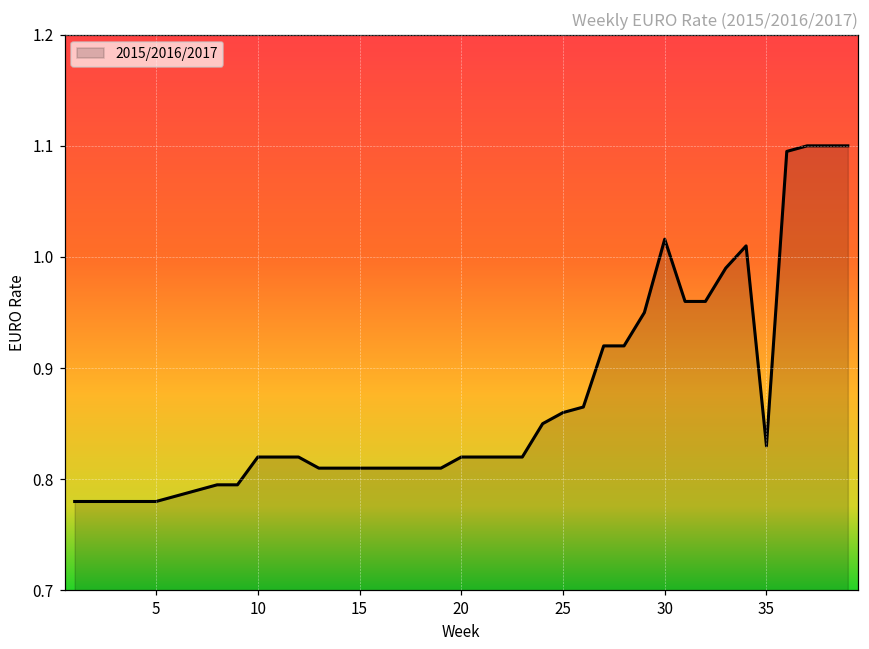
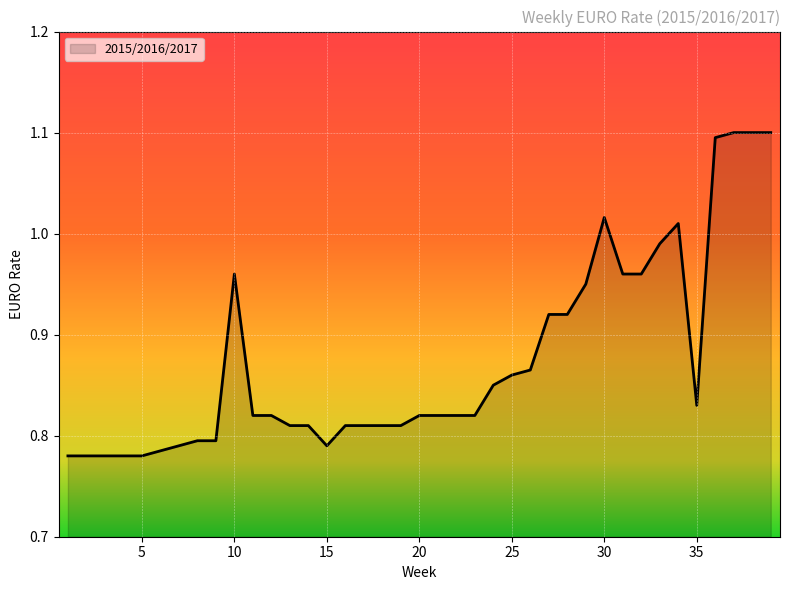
10: 0.82 -> 0.96
15: 0.81 -> 0.79
